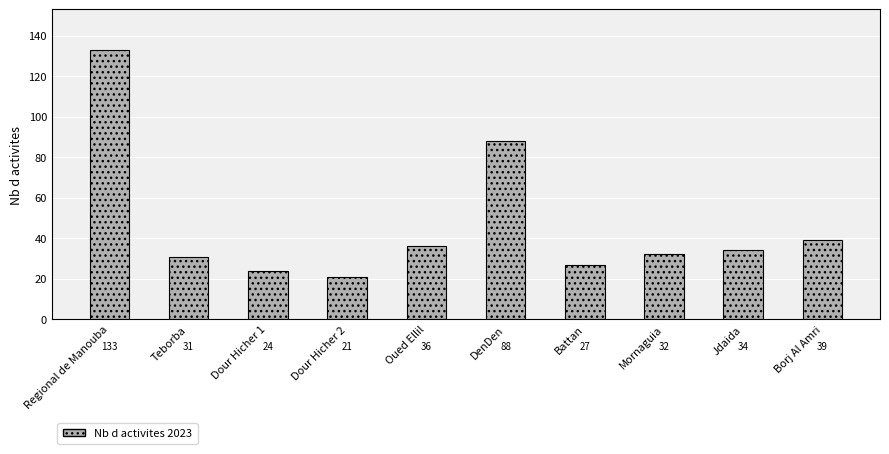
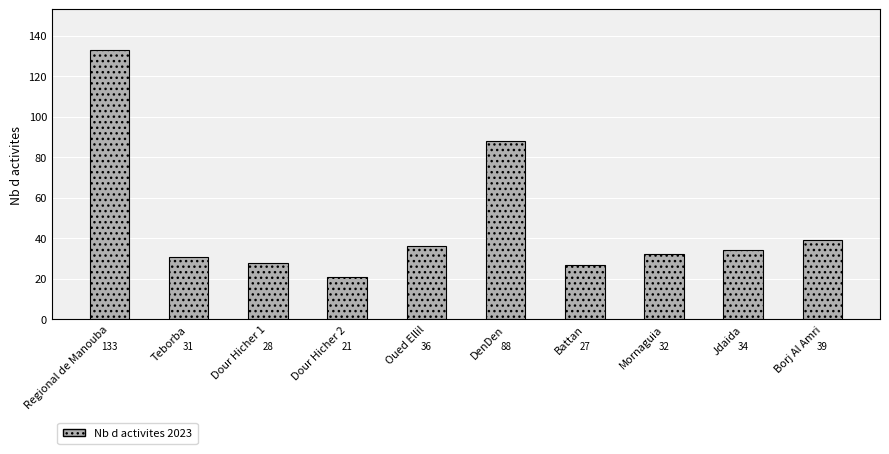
Dour Hicher 1: 24 -> 28
